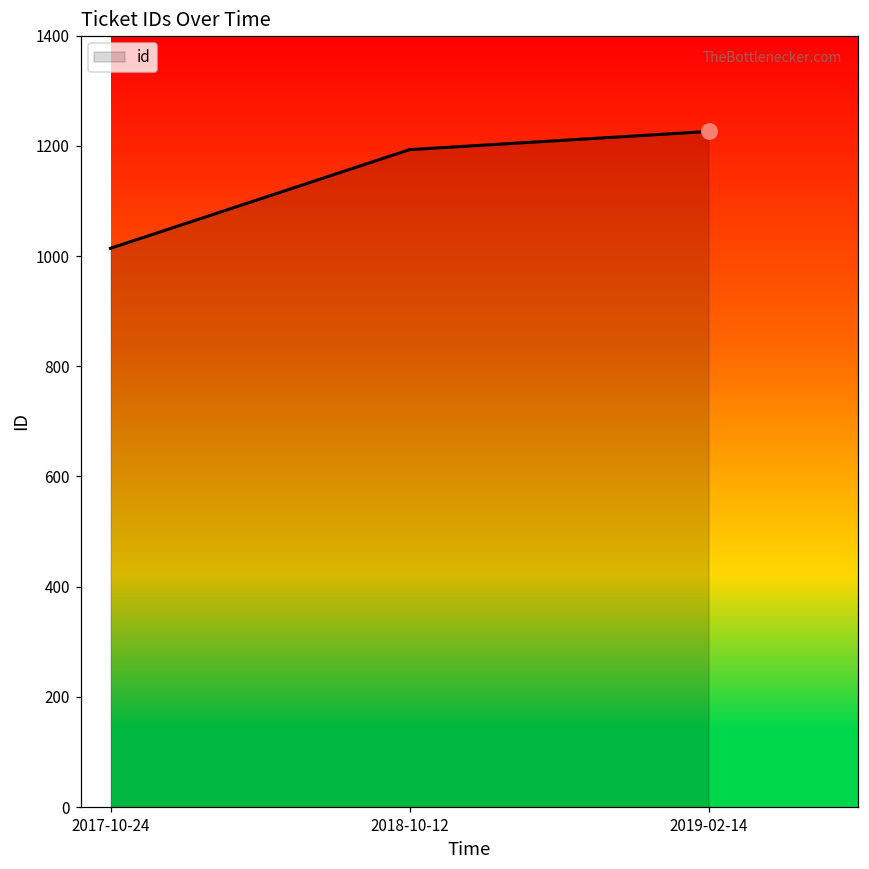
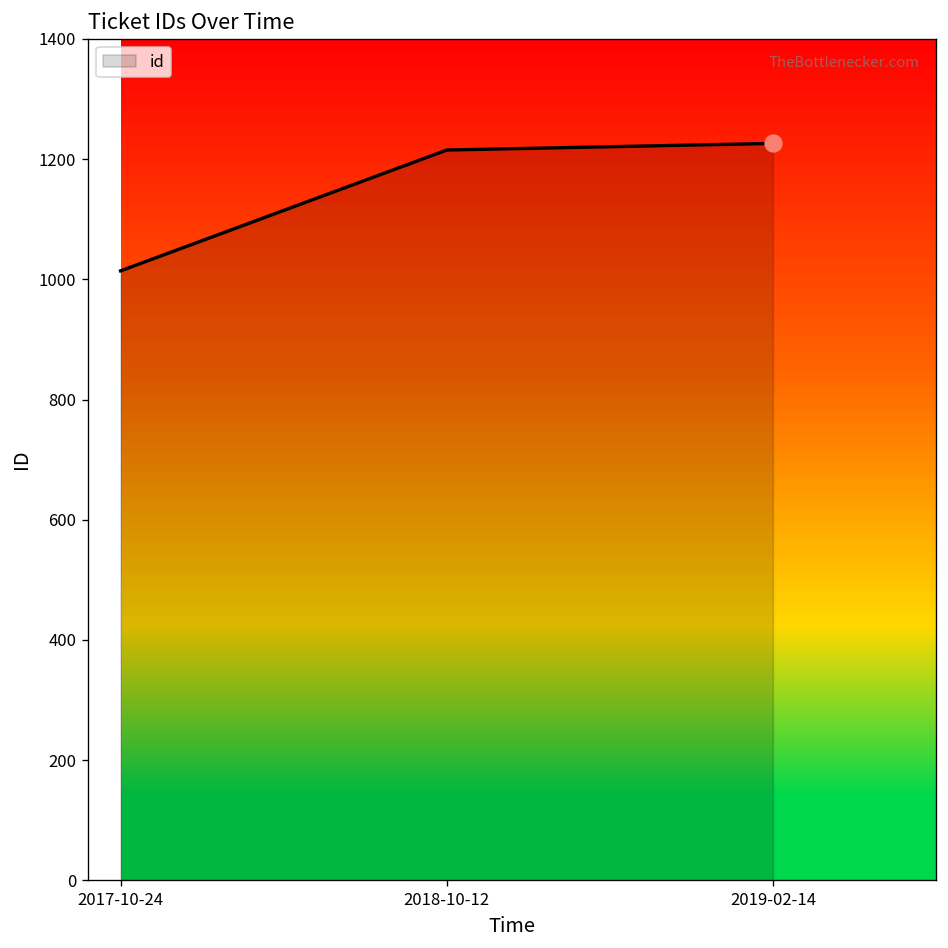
id, 2018-10-12: 1190 -> 1220
